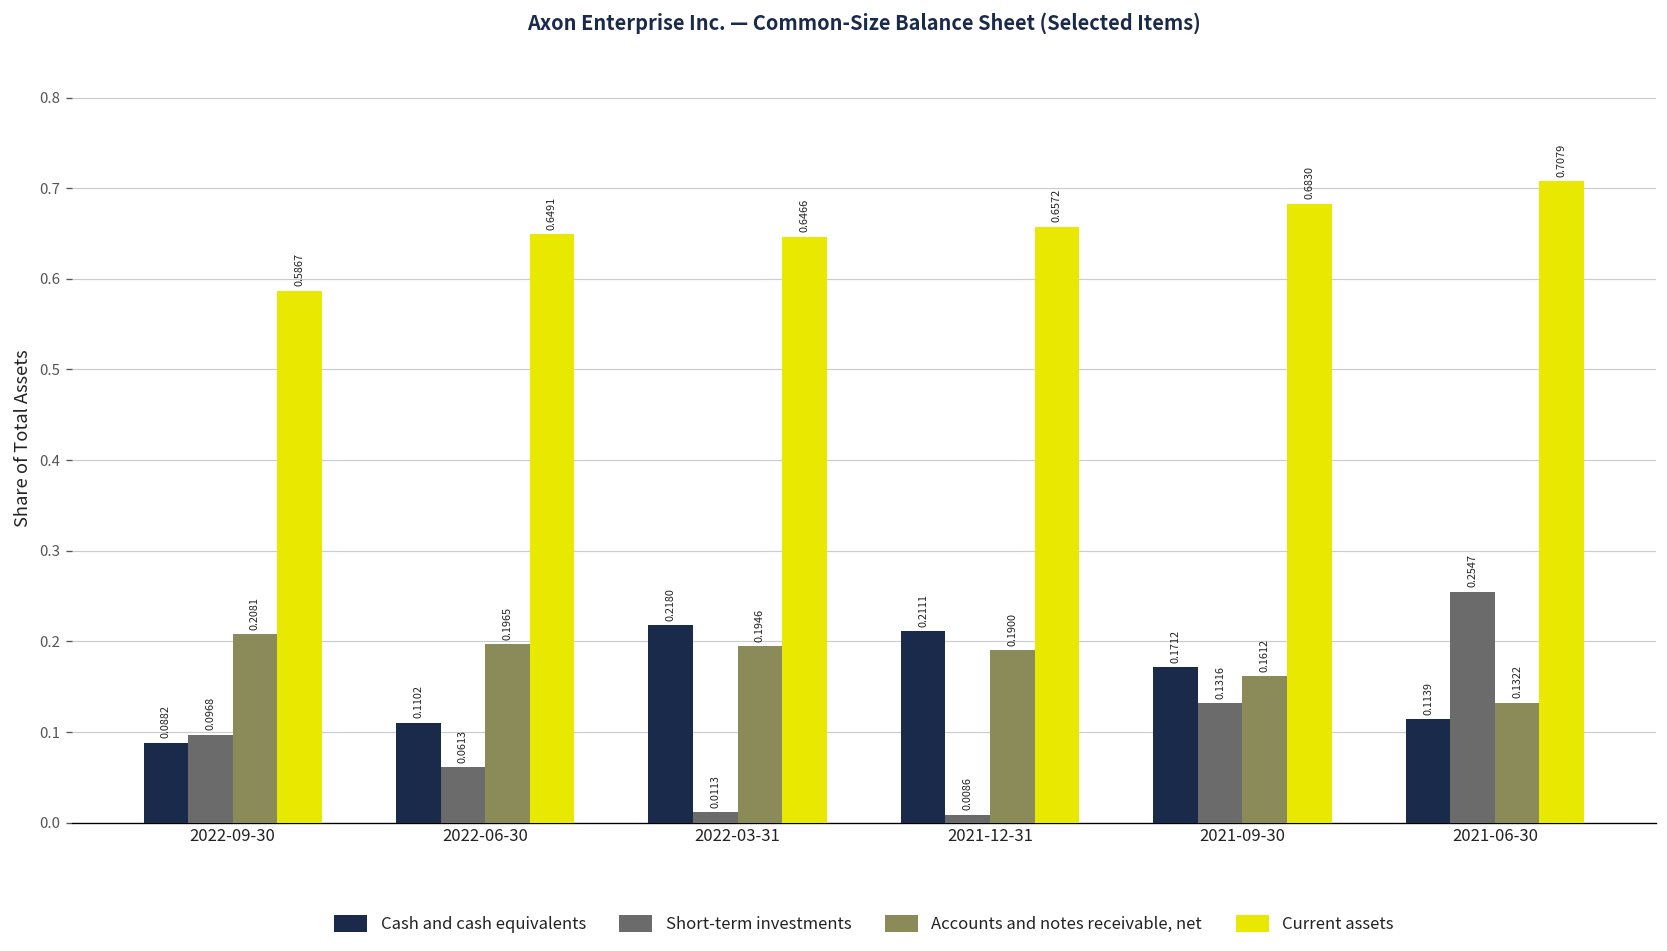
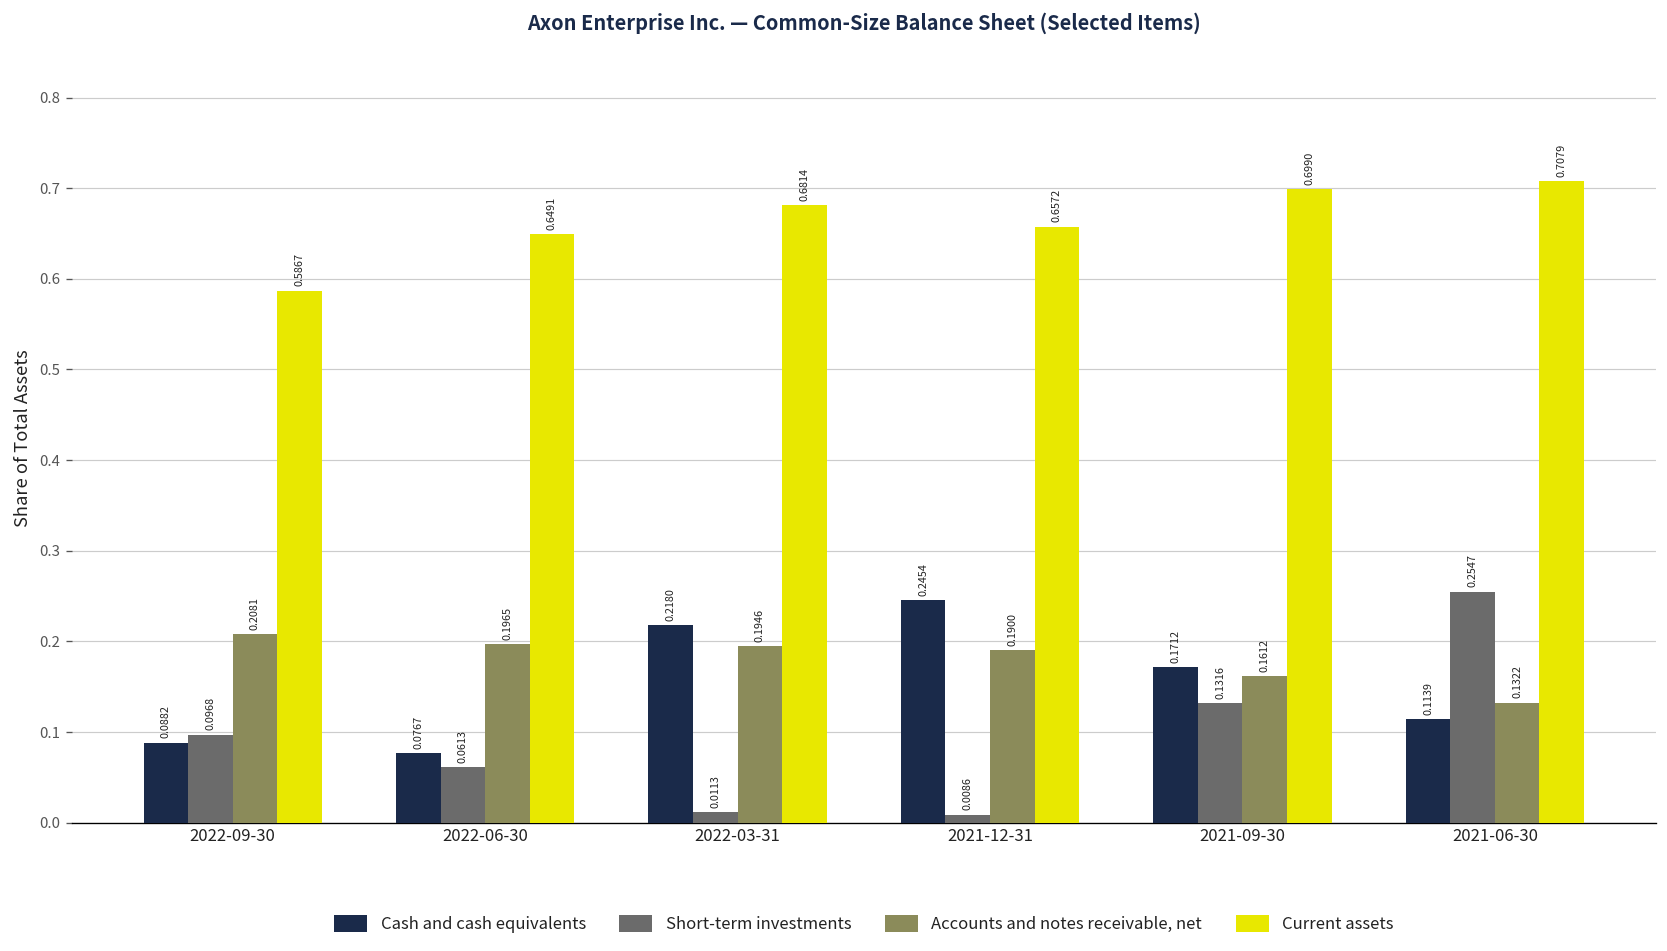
Cash and cash equivalents, 2022-06-30: 0.1102 -> 0.0767
Current assets, 2022-03-31: 0.6466 -> 0.6814
Cash and cash equivalents, 2021-12-31: 0.2111 -> 0.2454
Current assets, 2021-09-30: 0.6830 -> 0.6990
